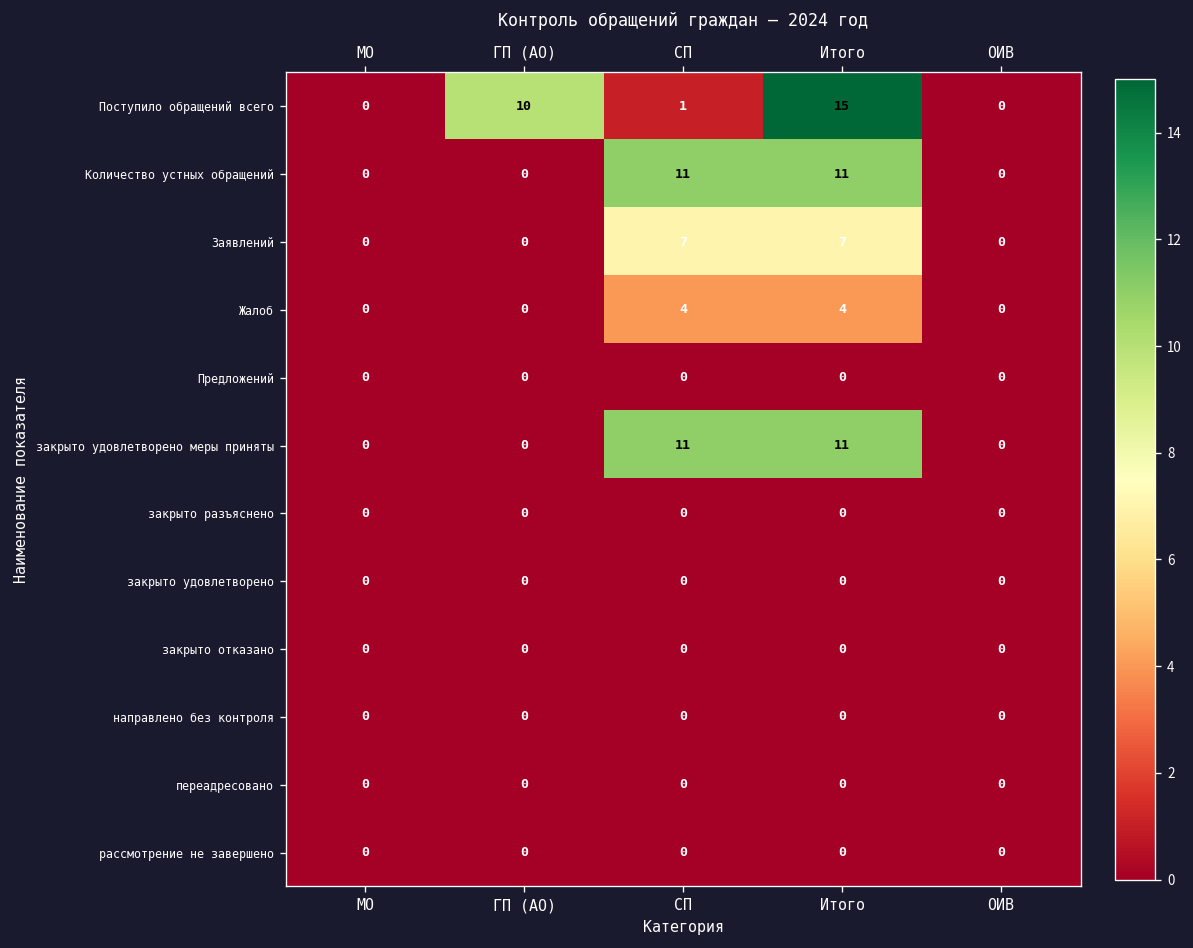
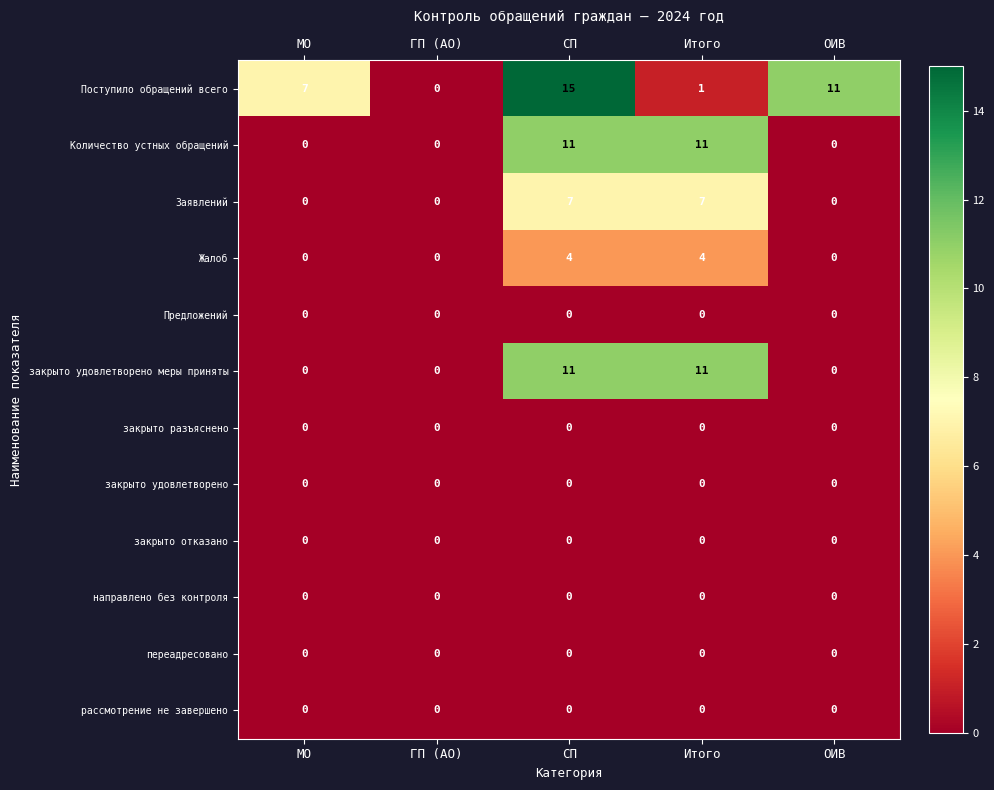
Поступило обращений всего, МО: 0 -> 7
Поступило обращений всего, ГП (АО): 10 -> 0
Поступило обращений всего, СП: 1 -> 15
Поступило обращений всего, Итого: 15 -> 1
Поступило обращений всего, ОИВ: 0 -> 11
